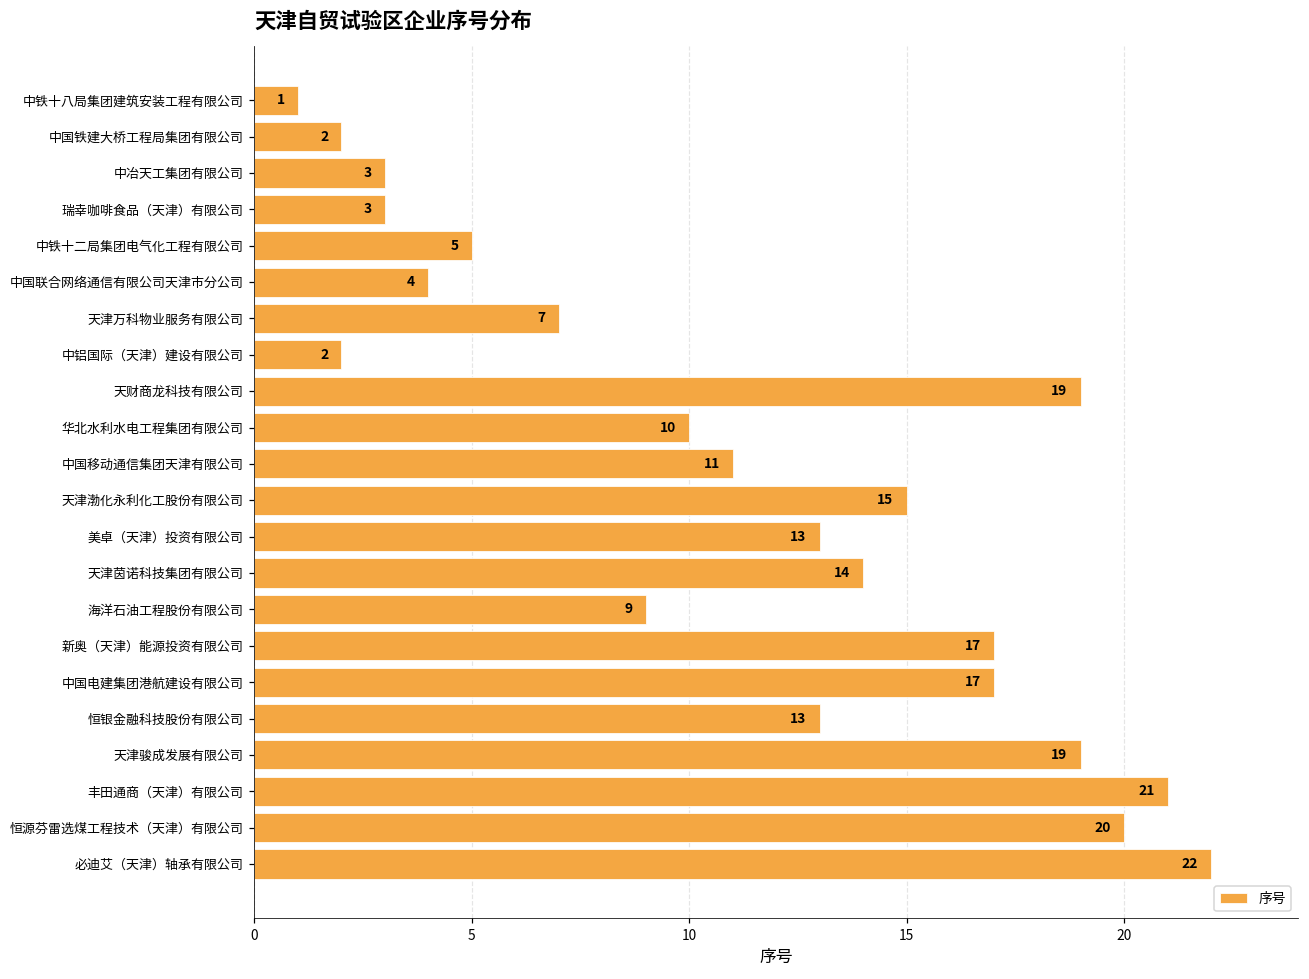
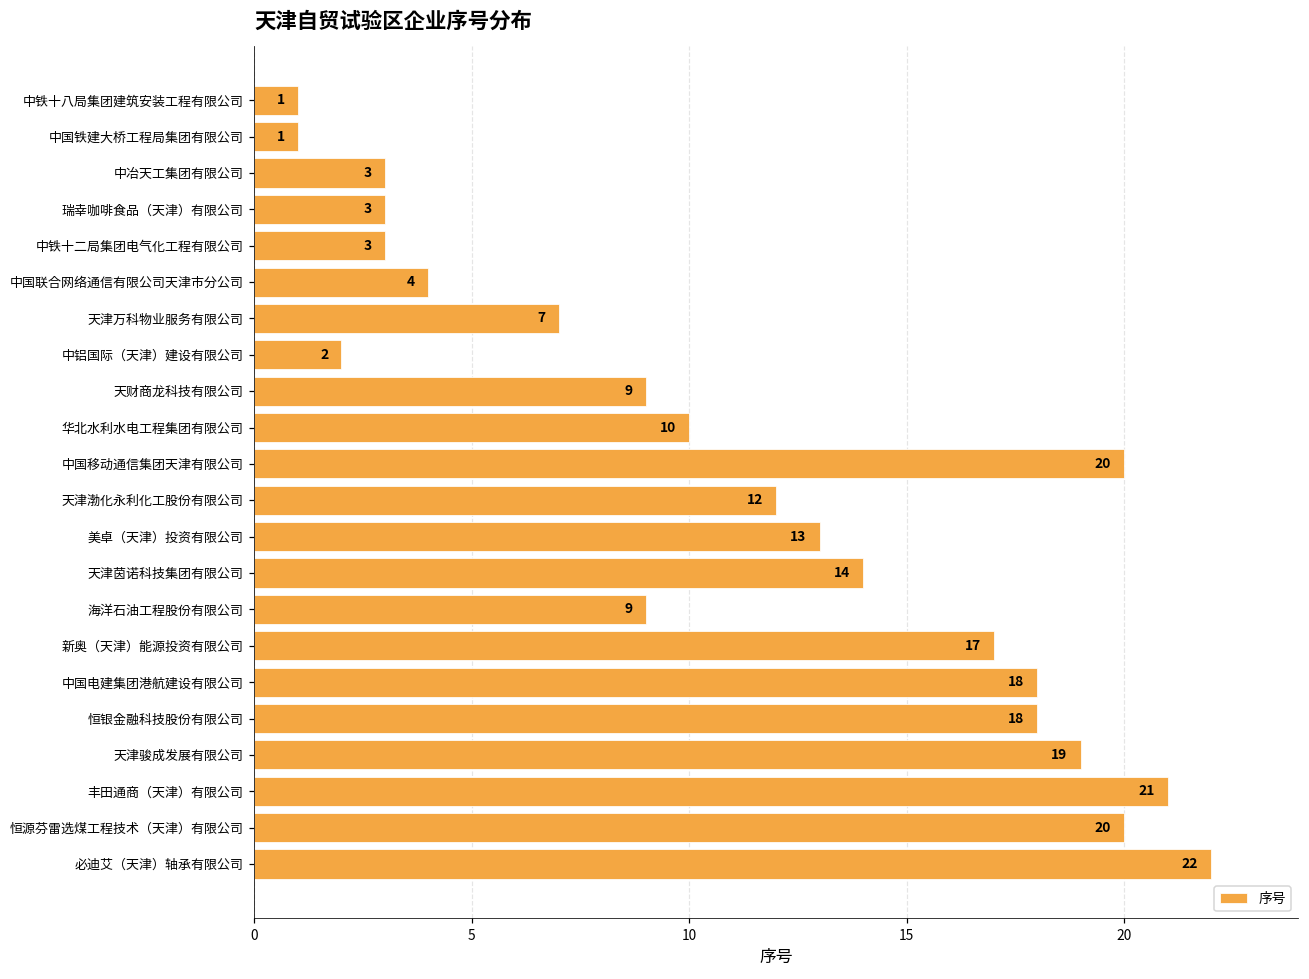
中国铁建大桥工程局集团有限公司: 2 -> 1
中铁十二局集团电气化工程有限公司: 5 -> 3
天财商龙科技有限公司: 19 -> 9
中国移动通信集团天津有限公司: 11 -> 20
天津渤化永利化工股份有限公司: 15 -> 12
中国电建集团港航建设有限公司: 17 -> 18
恒银金融科技股份有限公司: 13 -> 18
